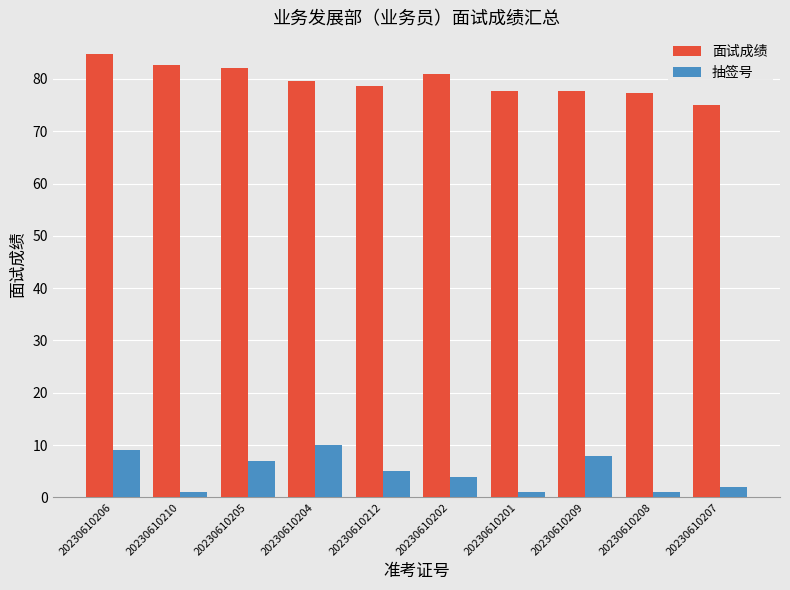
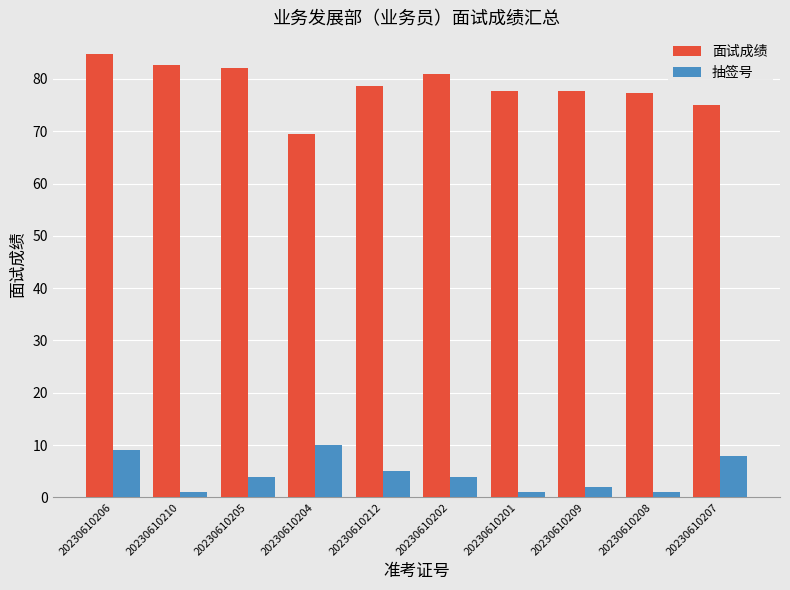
抽签号, 20230610205: 7 -> 4
面试成绩, 20230610204: 80 -> 70
抽签号, 20230610209: 8 -> 2
抽签号, 20230610207: 2 -> 8
